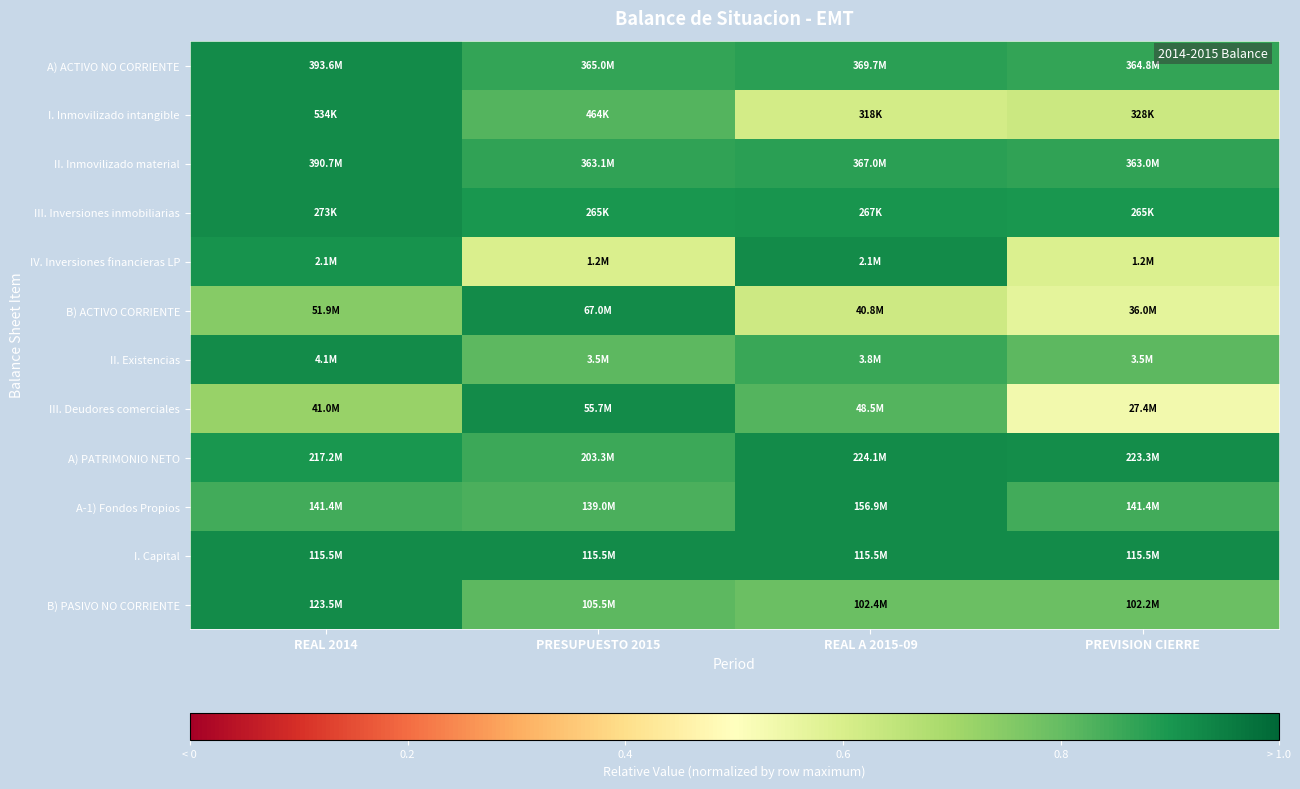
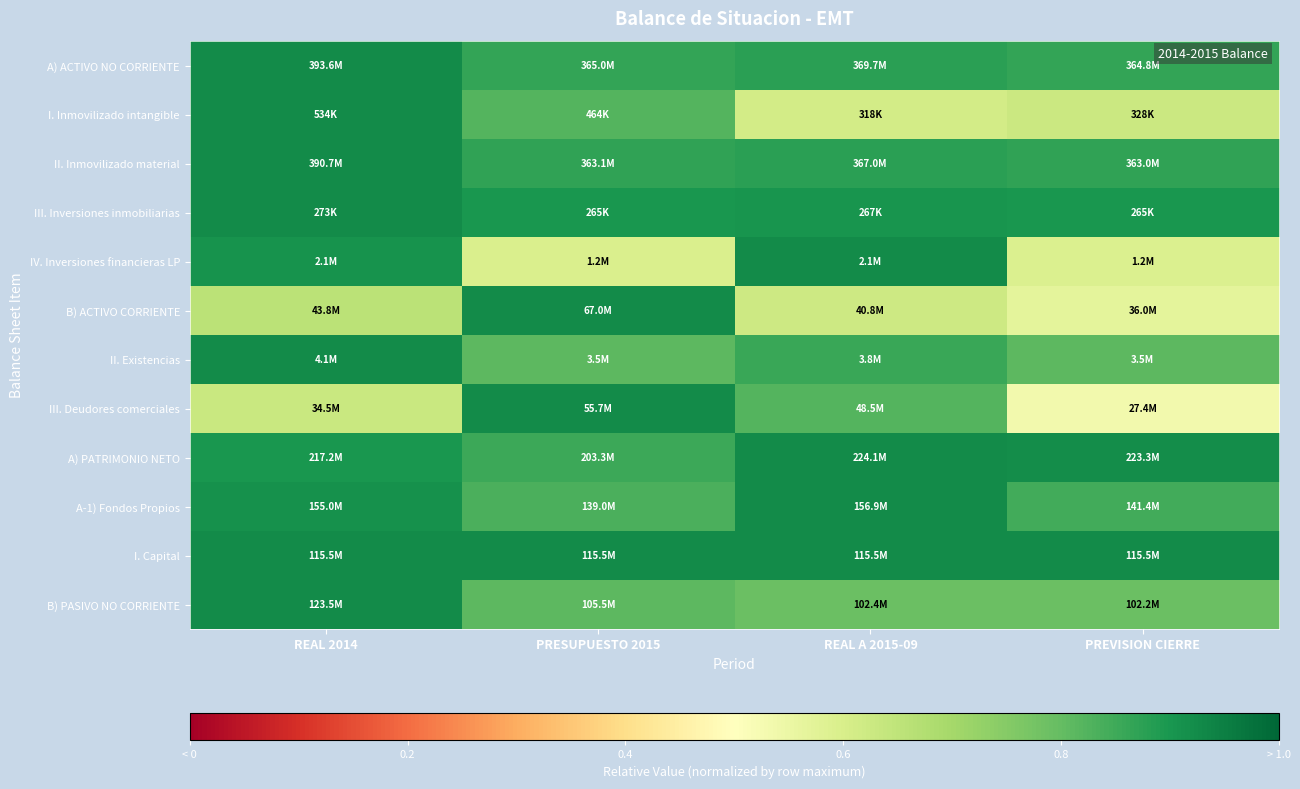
B) ACTIVO CORRIENTE, REAL 2014: 51.9M -> 43.8M
III. Deudores comerciales, REAL 2014: 41.0M -> 34.5M
A-1) Fondos Propios, REAL 2014: 141.4M -> 155.0M
